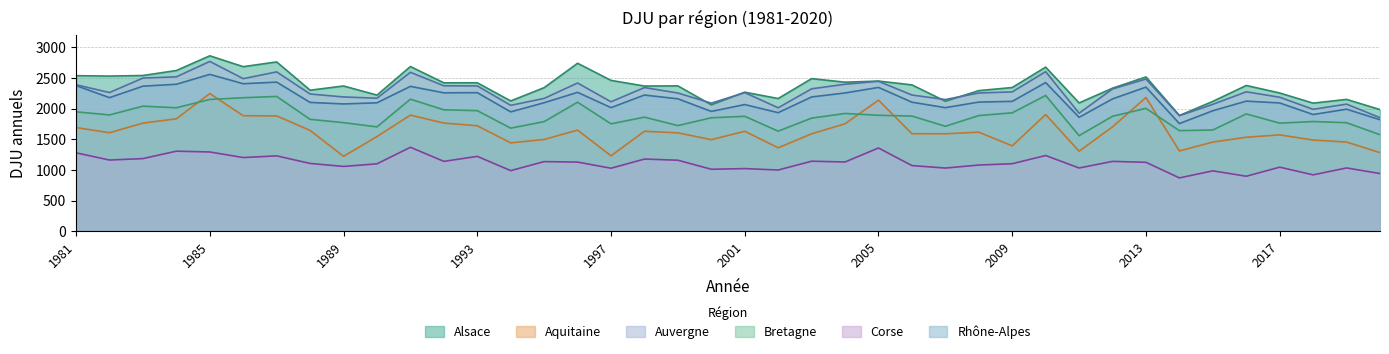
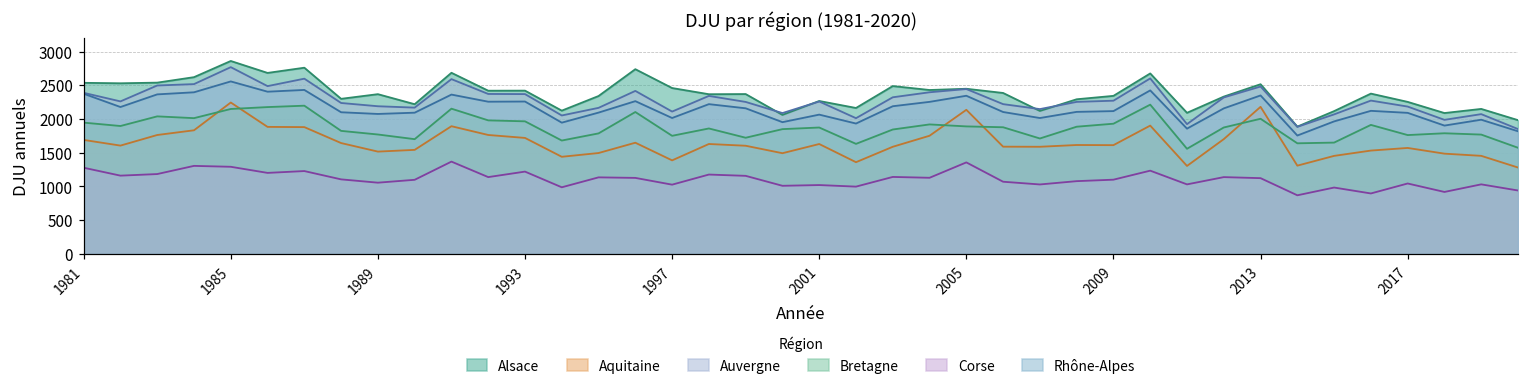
Aquitaine, 1989: 1200 -> 1500
Aquitaine, 1997: 1200 -> 1400
Aquitaine, 2009: 1400 -> 1600
